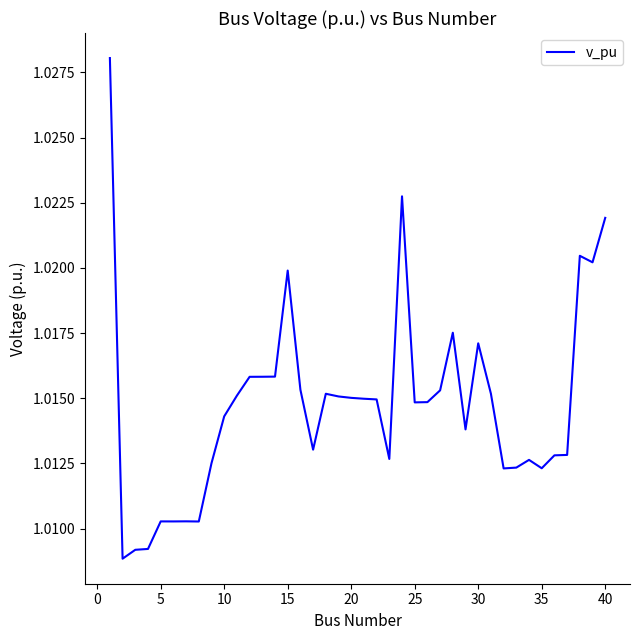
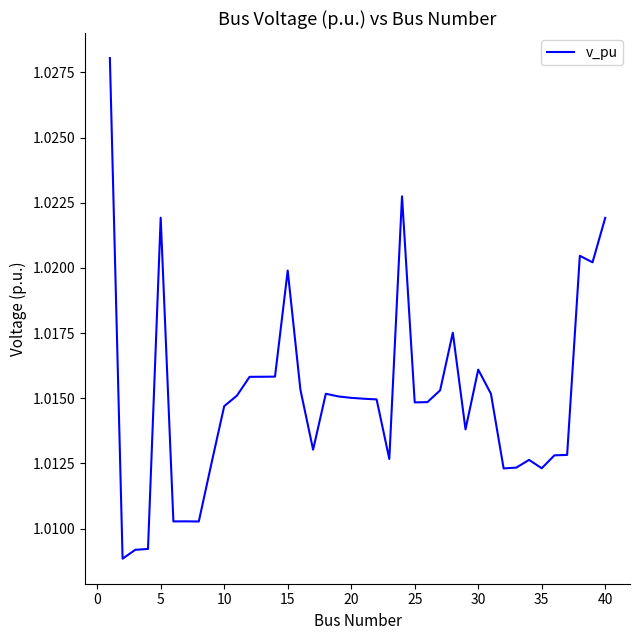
5: 1.0103 -> 1.0219
10: 1.0143 -> 1.0147
30: 1.0171 -> 1.0161
